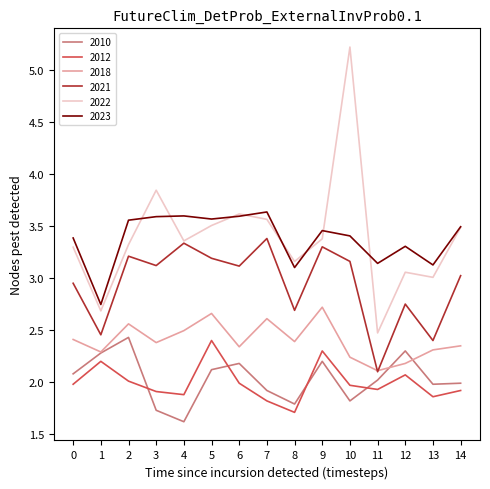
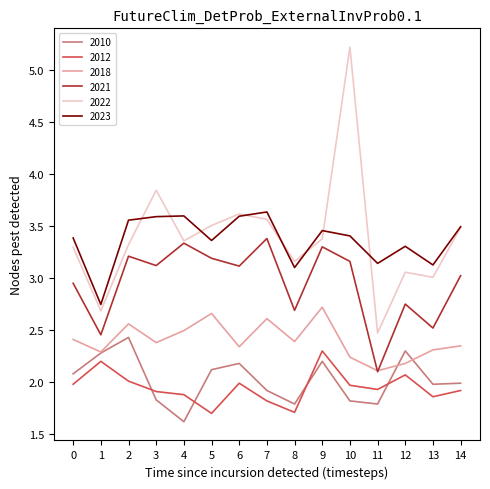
2010, 3: 1.73 -> 1.83
2012, 5: 2.4 -> 1.7
2023, 5: 3.57 -> 3.36
2010, 11: 2.02 -> 1.79
2021, 13: 2.40 -> 2.52
